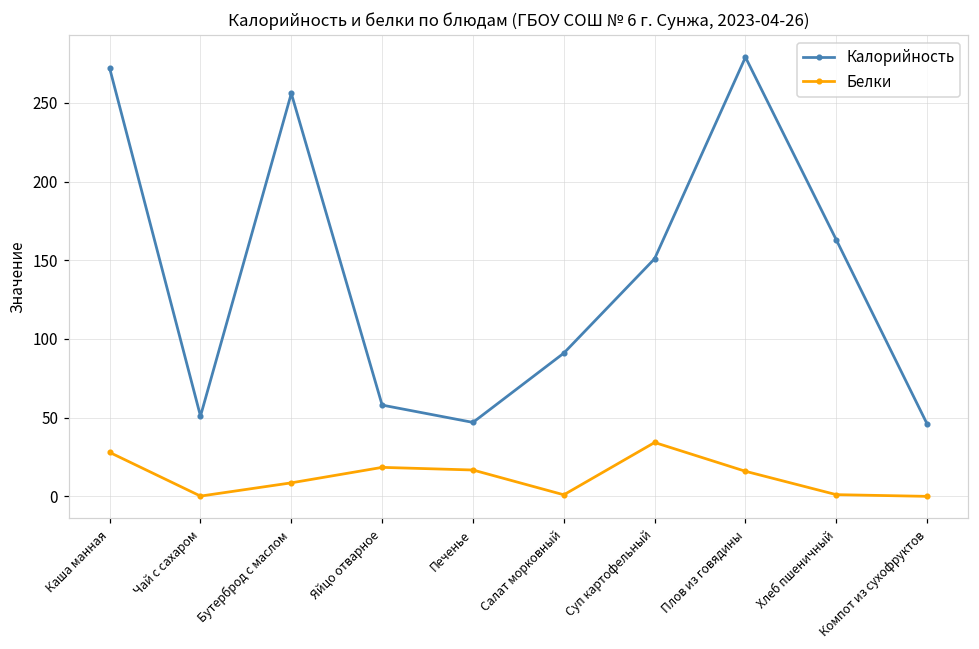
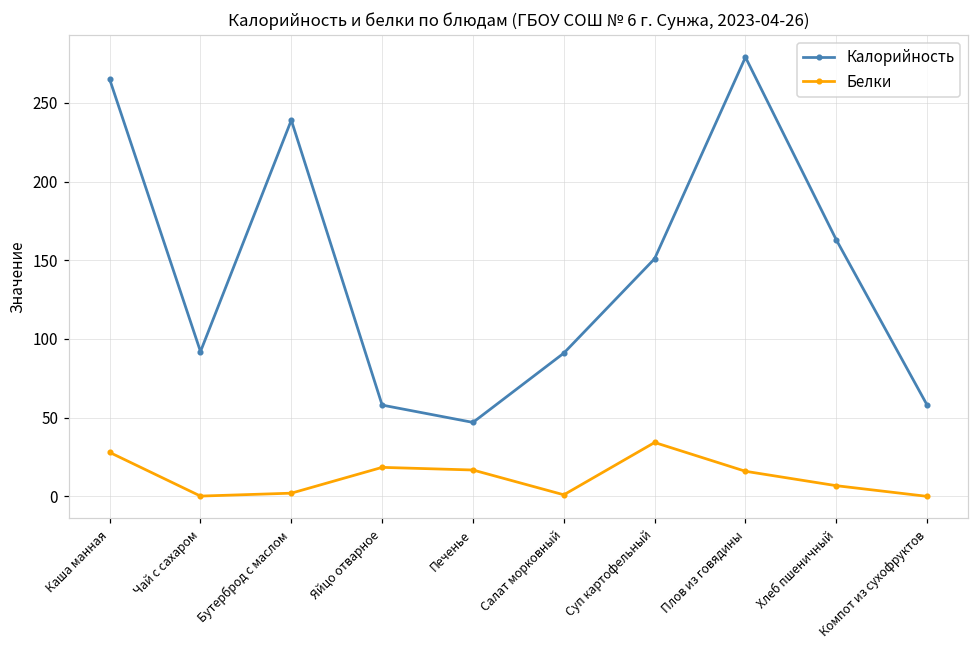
Калорийность, Каша манная: 272 -> 265
Калорийность, Чай с сахаром: 51 -> 92
Калорийность, Бутерброд с маслом: 256 -> 239
Белки, Бутерброд с маслом: 9 -> 2
Белки, Хлеб пшеничный: 1 -> 7
Калорийность, Компот из сухофруктов: 46 -> 58
